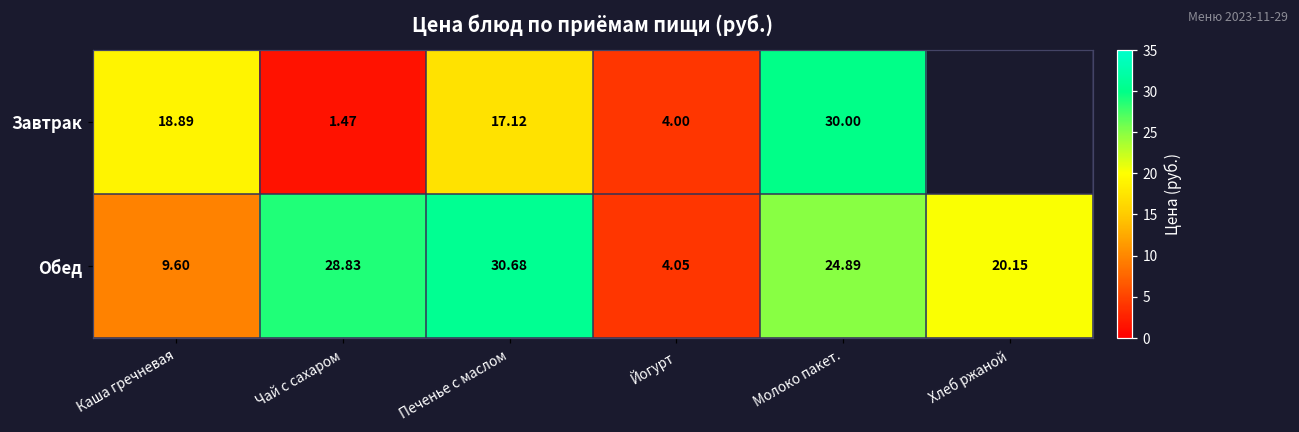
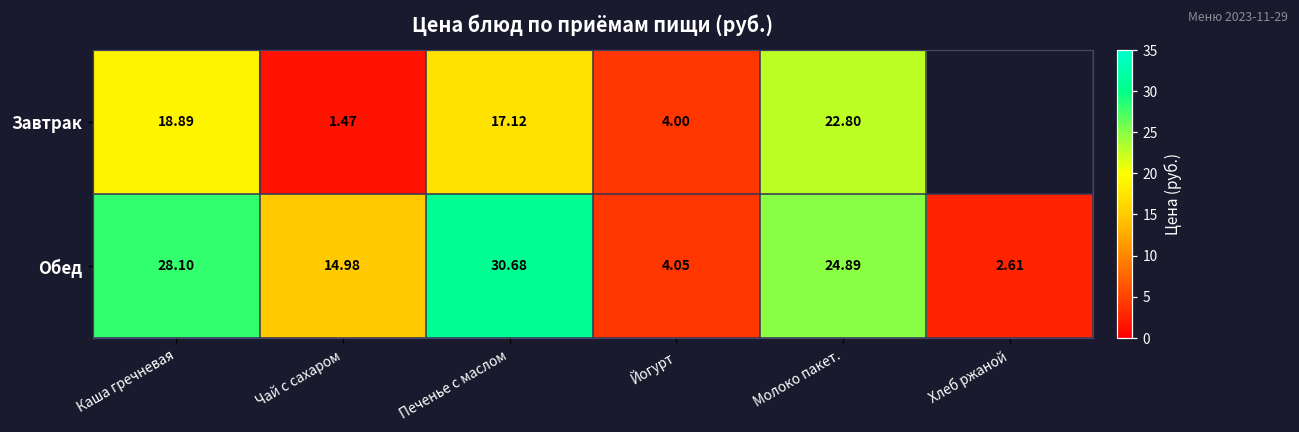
Завтрак, Молоко пакет.: 30.00 -> 22.80
Обед, Каша гречневая: 9.60 -> 28.10
Обед, Чай с сахаром: 28.83 -> 14.98
Обед, Хлеб ржаной: 20.15 -> 2.61
